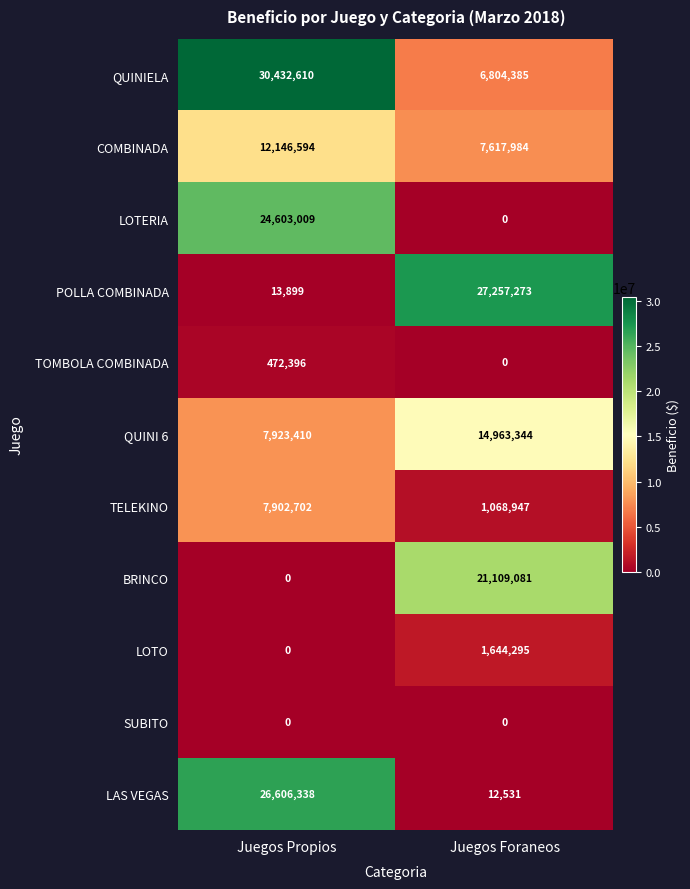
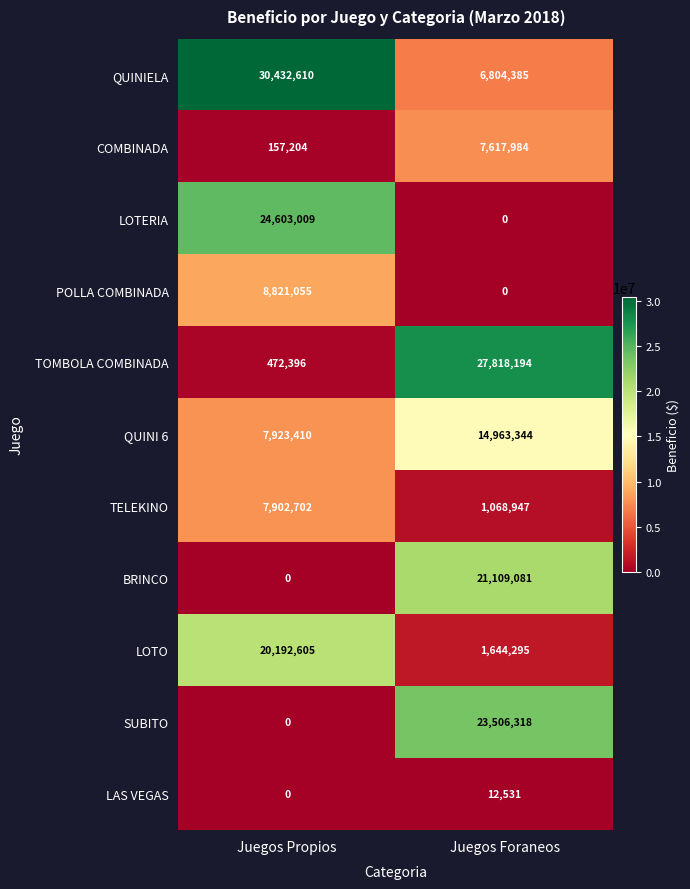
COMBINADA, Juegos Propios: 12,146,594 -> 157,204
POLLA COMBINADA, Juegos Propios: 13,899 -> 8,821,055
POLLA COMBINADA, Juegos Foraneos: 27,257,273 -> 0
TOMBOLA COMBINADA, Juegos Foraneos: 0 -> 27,818,194
LOTO, Juegos Propios: 0 -> 20,192,605
SUBITO, Juegos Foraneos: 0 -> 23,506,318
LAS VEGAS, Juegos Propios: 26,606,338 -> 0
